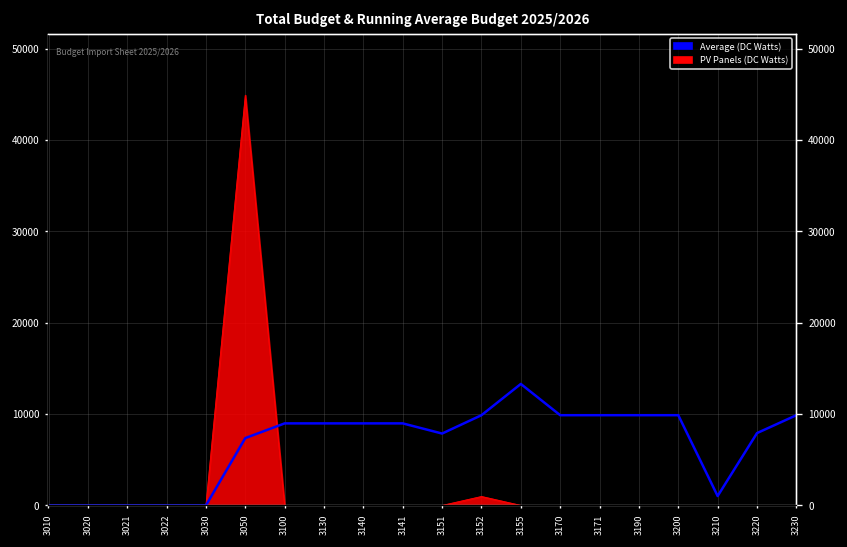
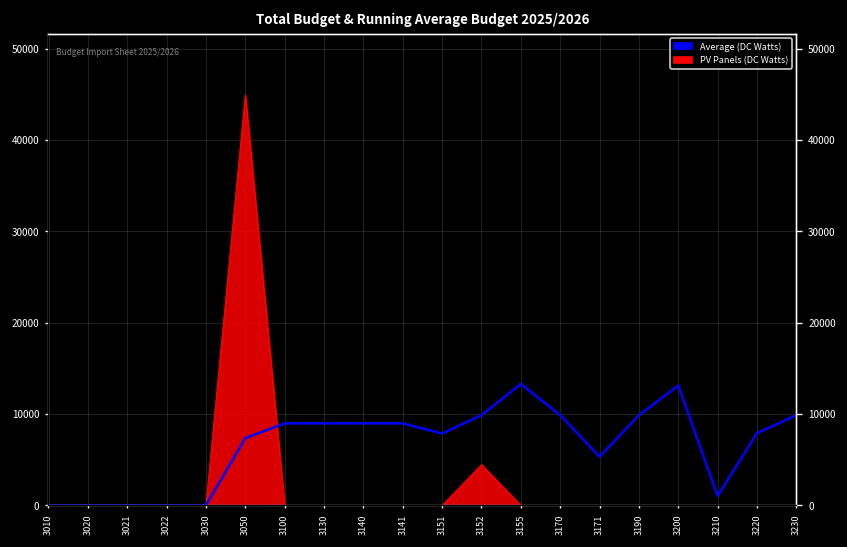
PV Panels (DC Watts), 3152: 1000 -> 4000
Average (DC Watts), 3171: 10000 -> 5000
Average (DC Watts), 3200: 10000 -> 13000
